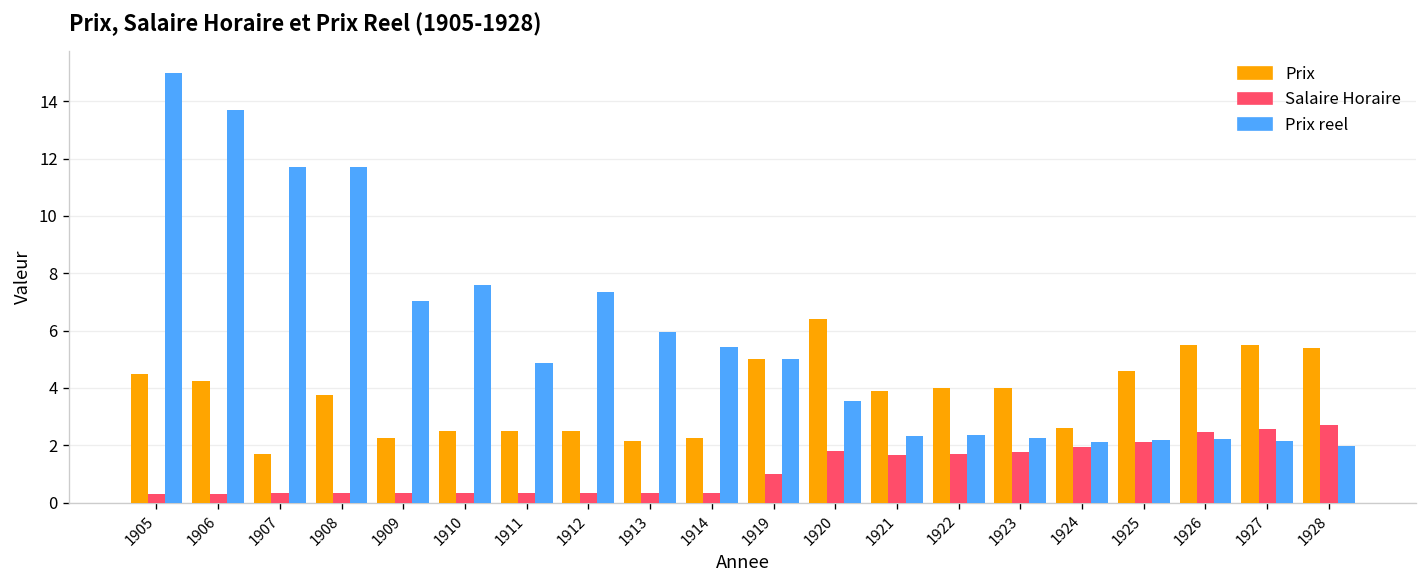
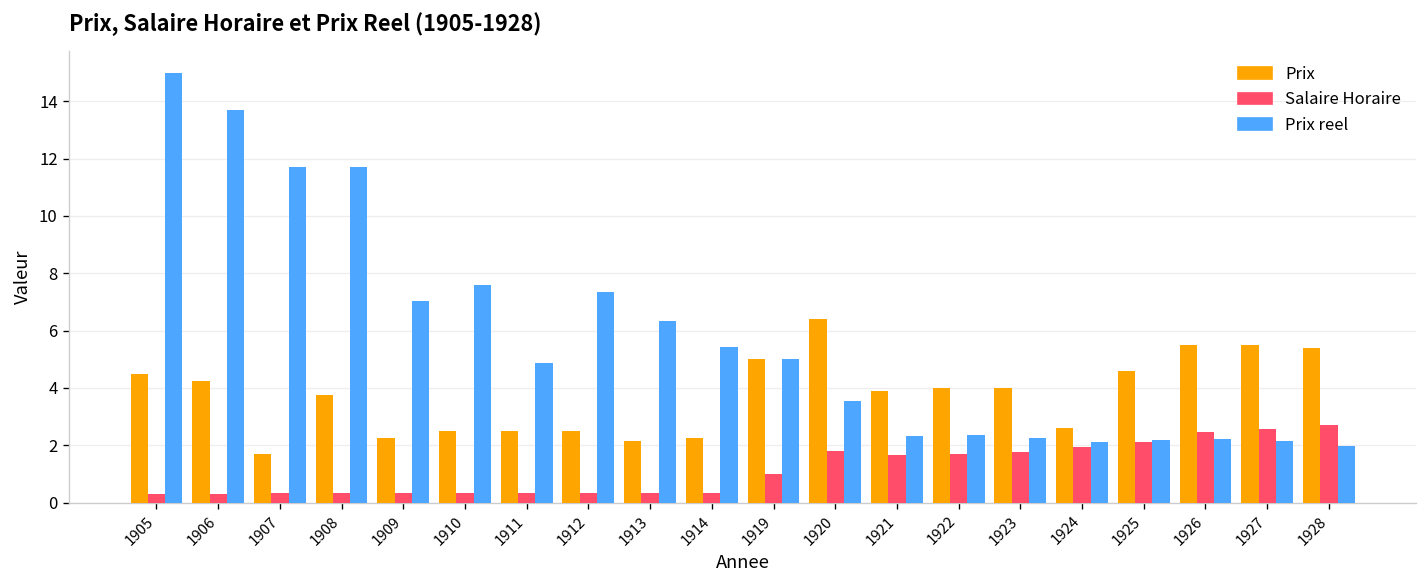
Prix reel, 1913: 6.0 -> 6.3
